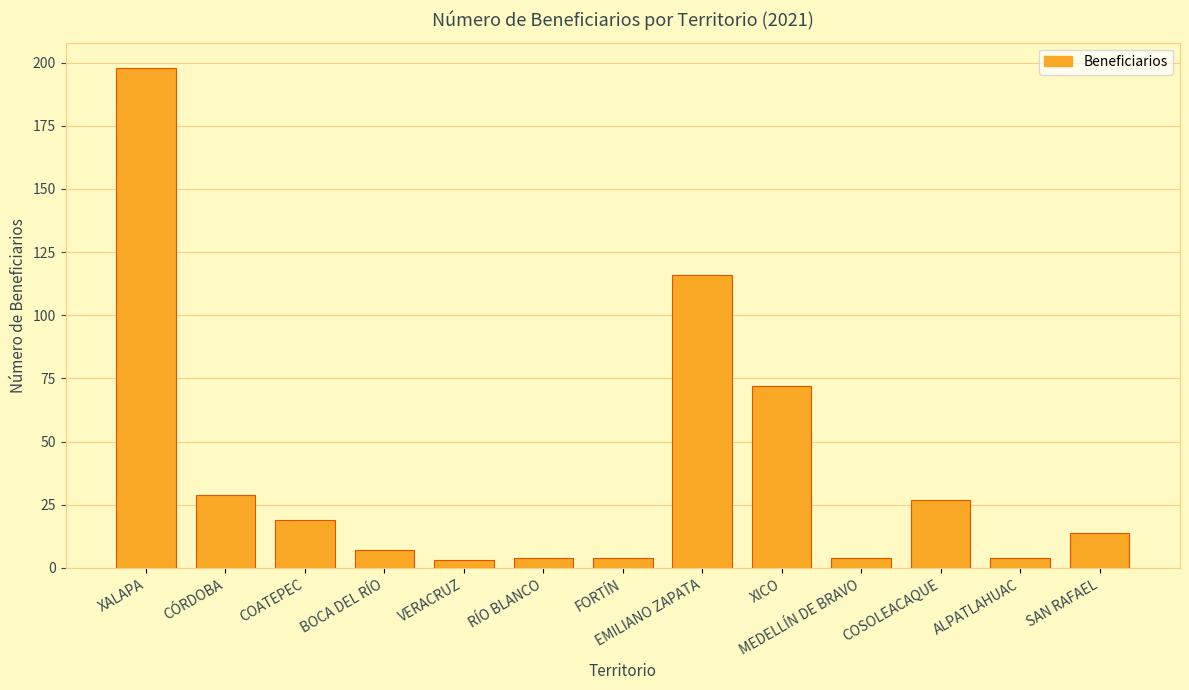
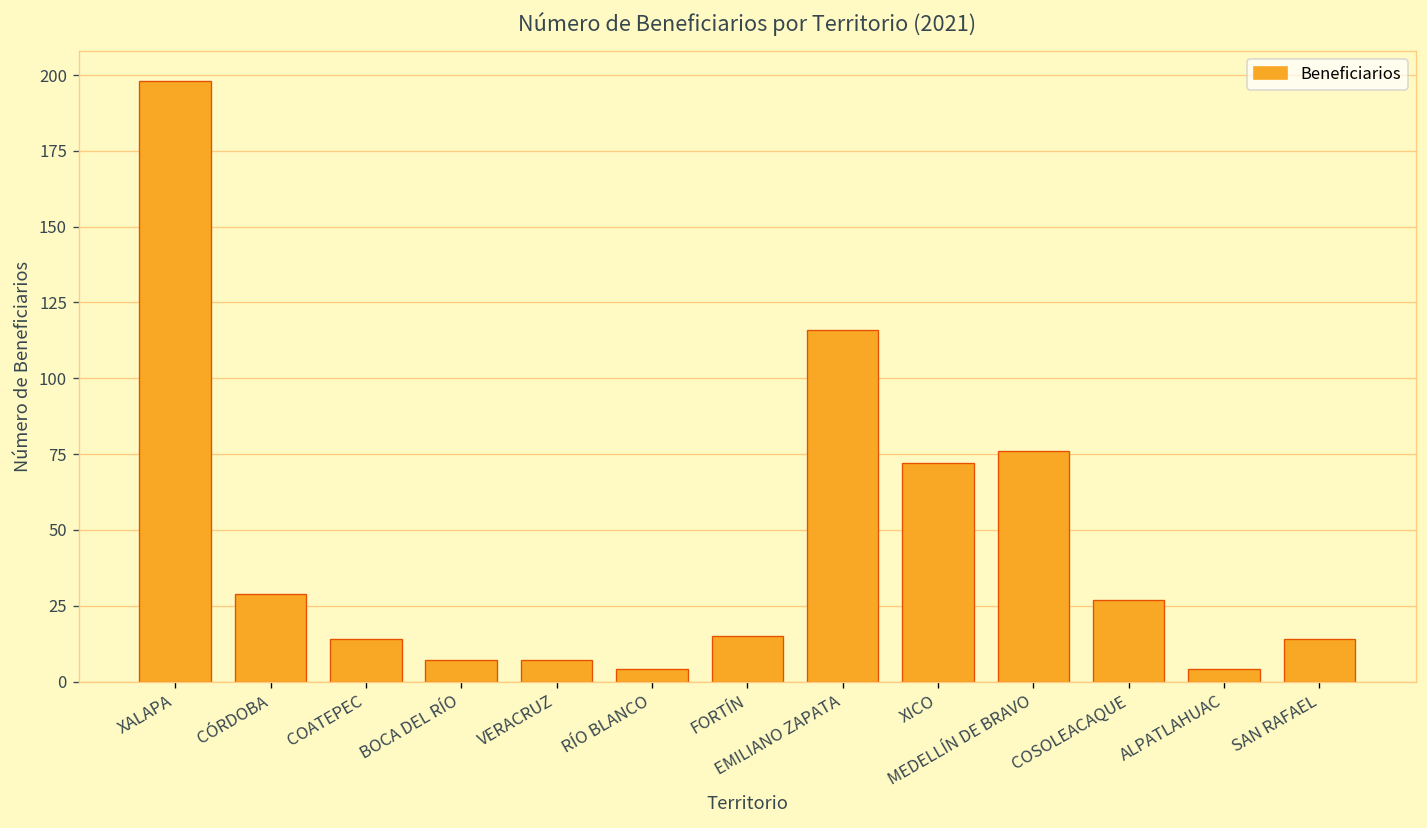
COATEPEC: 19 -> 14
VERACRUZ: 3 -> 7
FORTÍN: 4 -> 15
MEDELLÍN DE BRAVO: 4 -> 76
